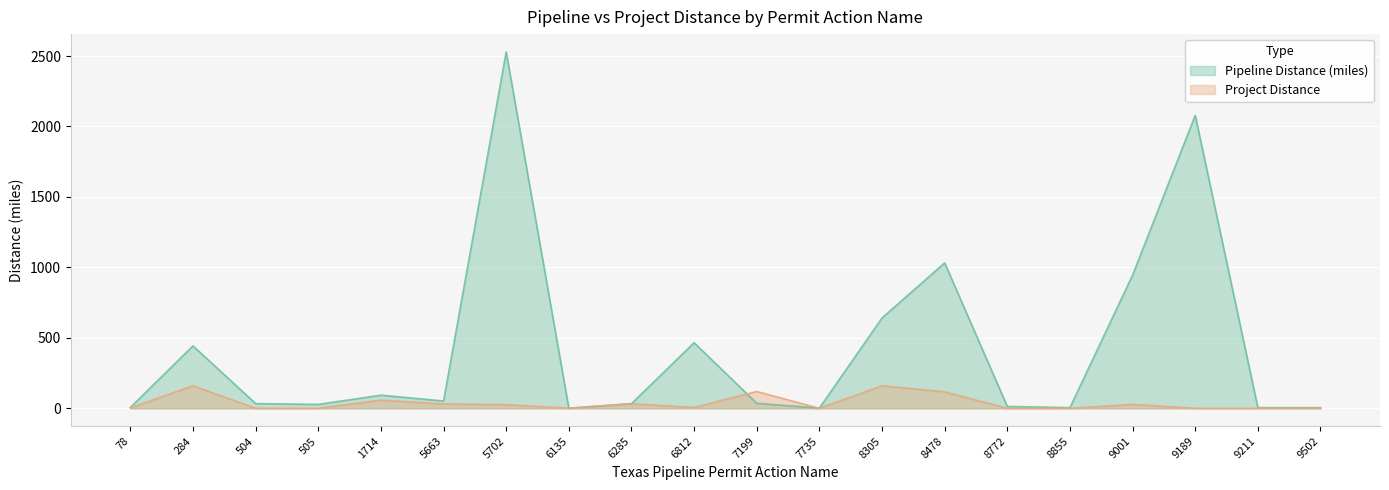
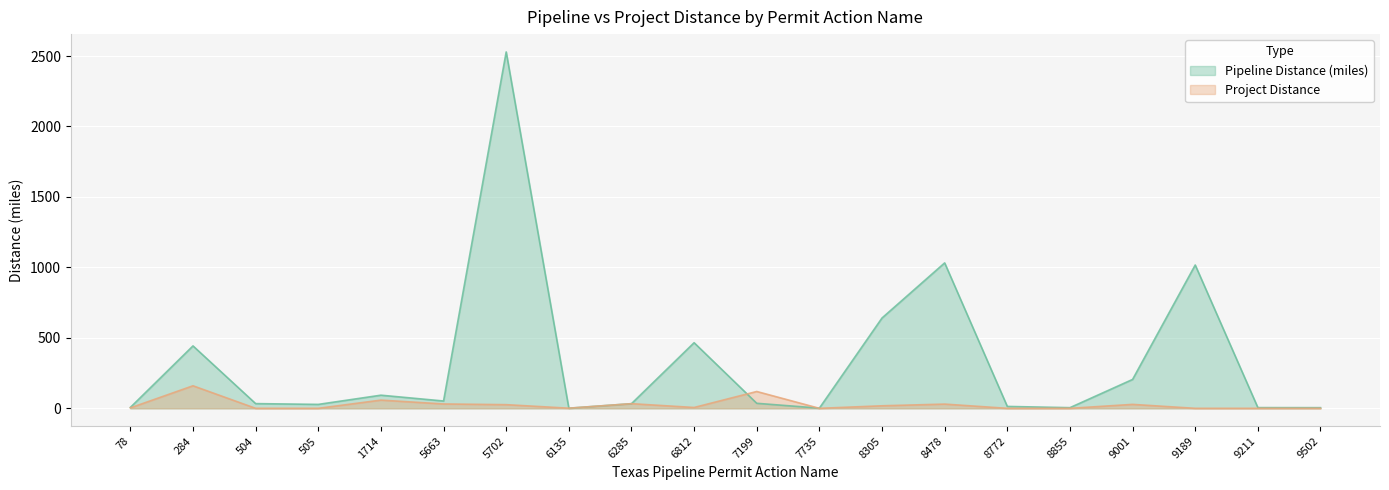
Project Distance, 8305: 160 -> 20
Project Distance, 8478: 120 -> 30
Pipeline Distance (miles), 9001: 950 -> 210
Pipeline Distance (miles), 9189: 2080 -> 1020
